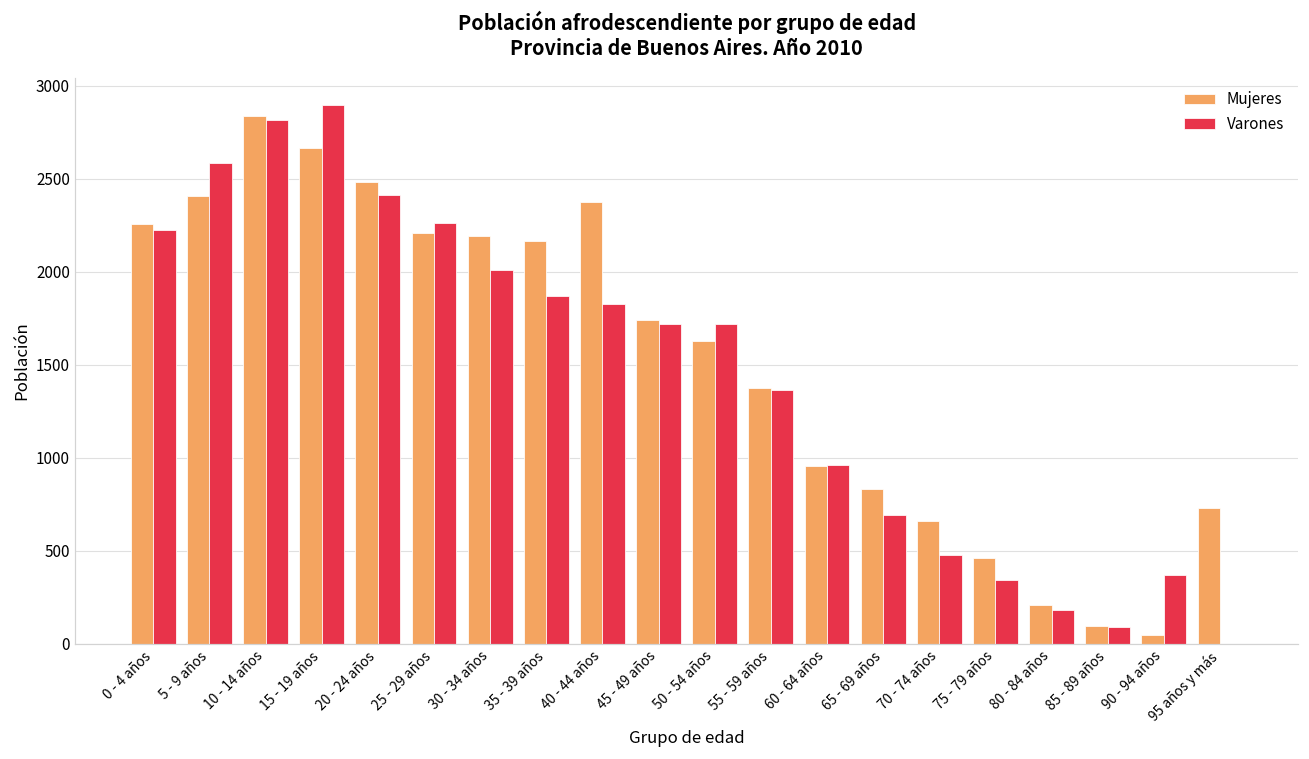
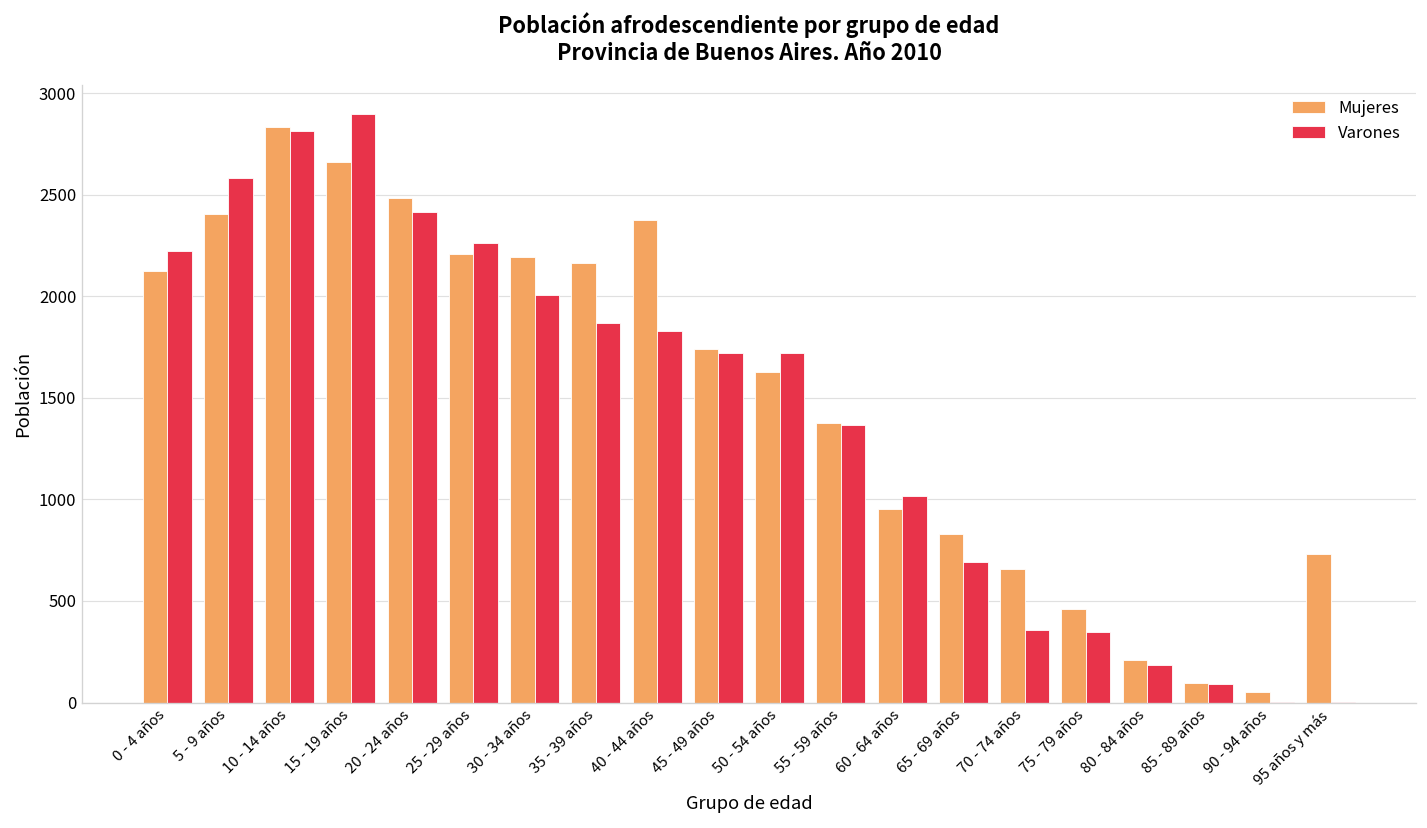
Mujeres, 0 - 4 años: 2260 -> 2130
Varones, 60 - 64 años: 960 -> 1020
Varones, 70 - 74 años: 480 -> 360
Varones, 90 - 94 años: 370 -> 0
